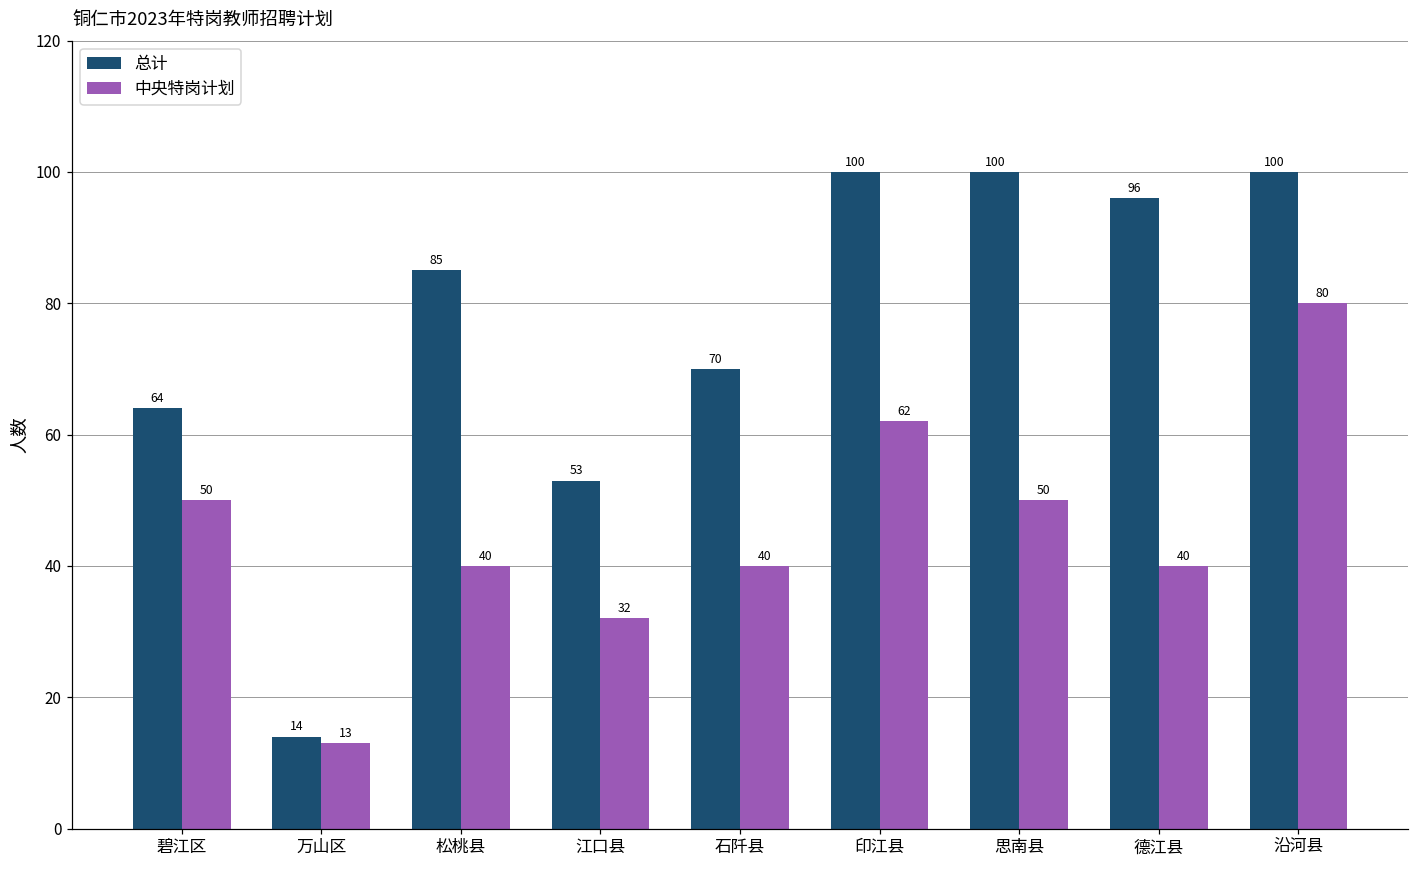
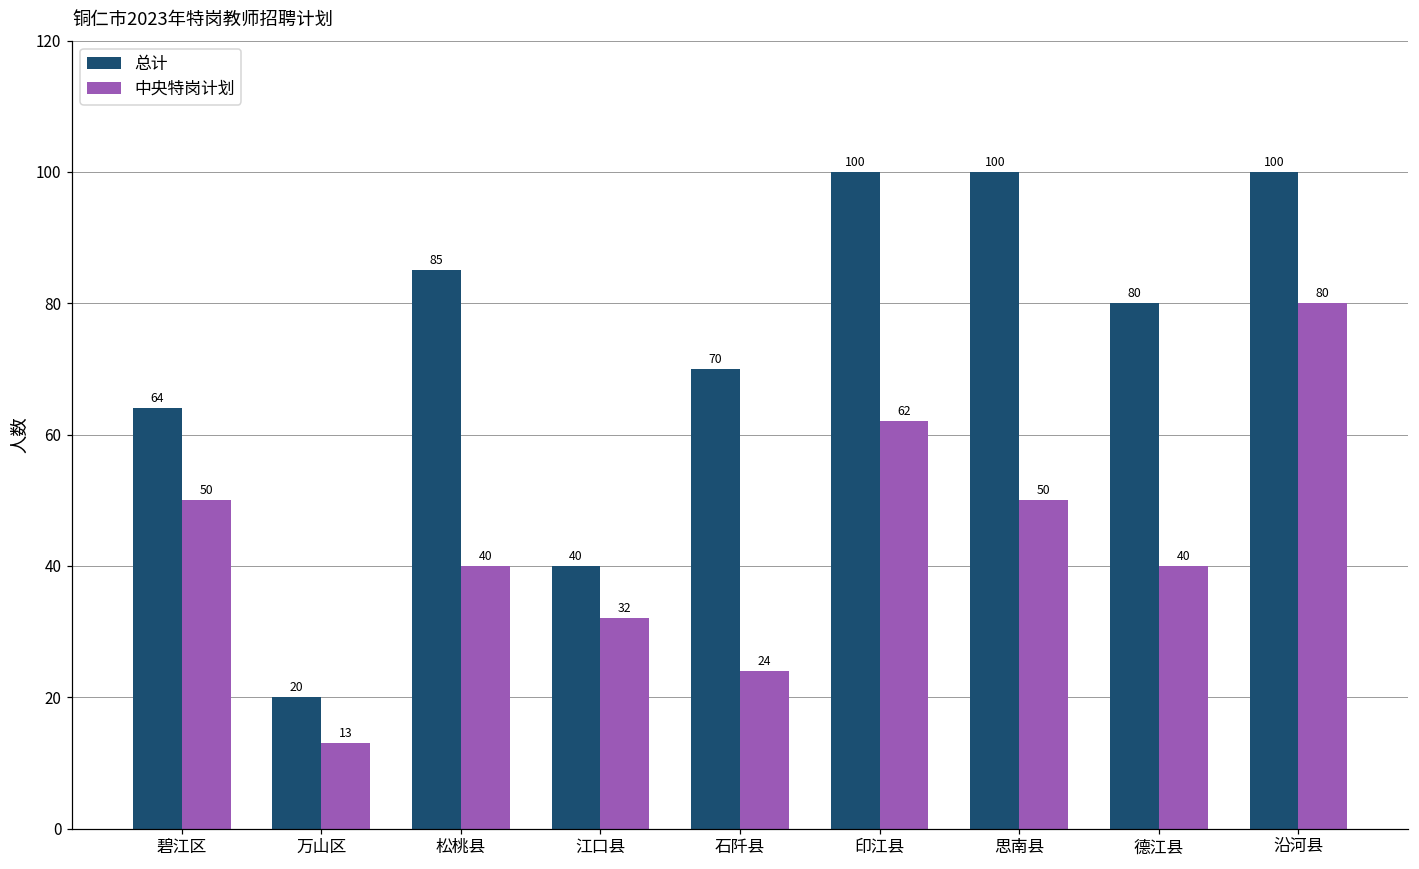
总计, 万山区: 14 -> 20
总计, 江口县: 53 -> 40
中央特岗计划, 石阡县: 40 -> 24
总计, 德江县: 96 -> 80
